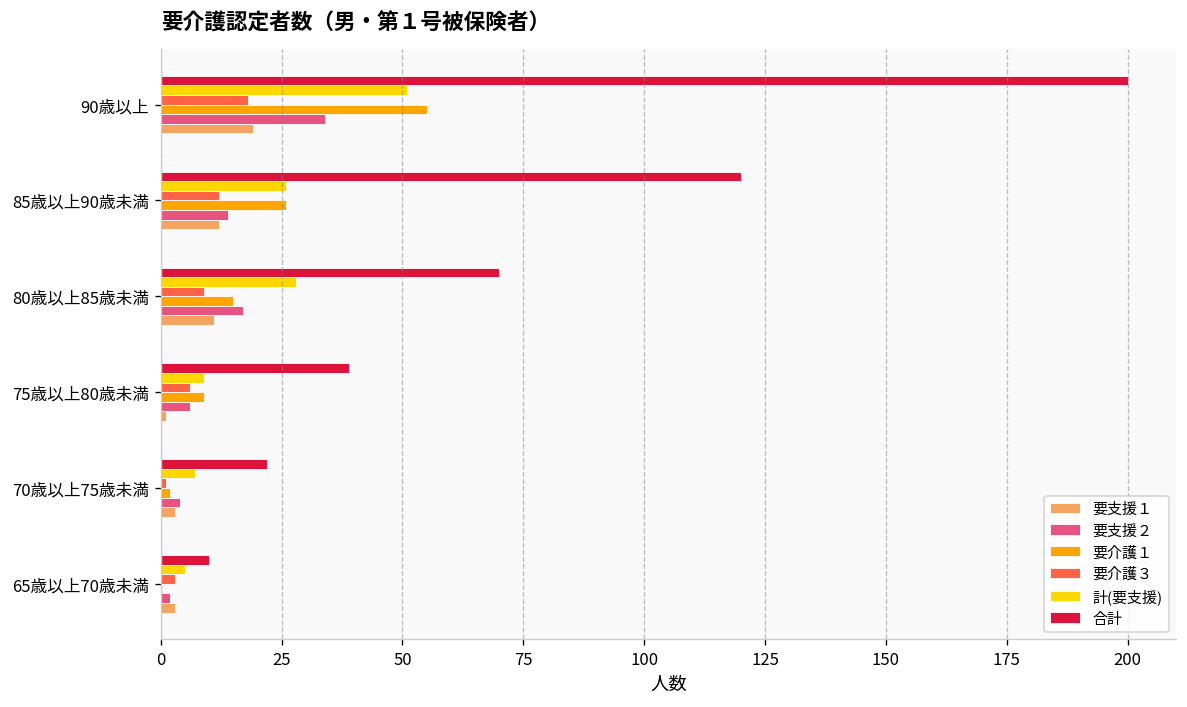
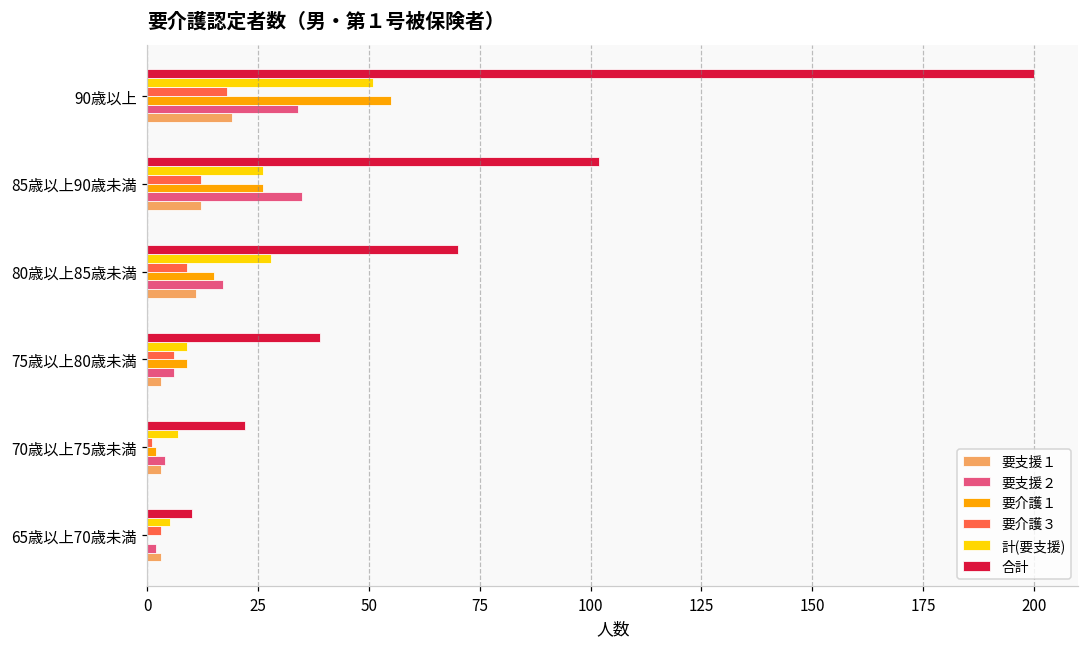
合計, 85歳以上90歳未満: 120 -> 102
要支援２, 85歳以上90歳未満: 14 -> 35
要支援１, 75歳以上80歳未満: 1 -> 3
